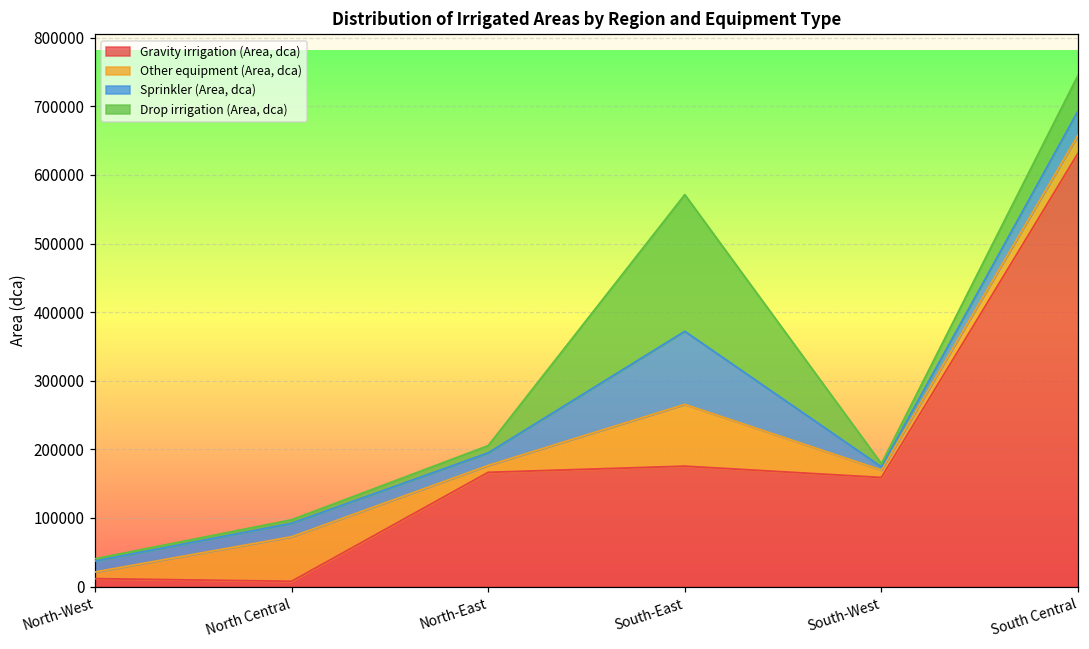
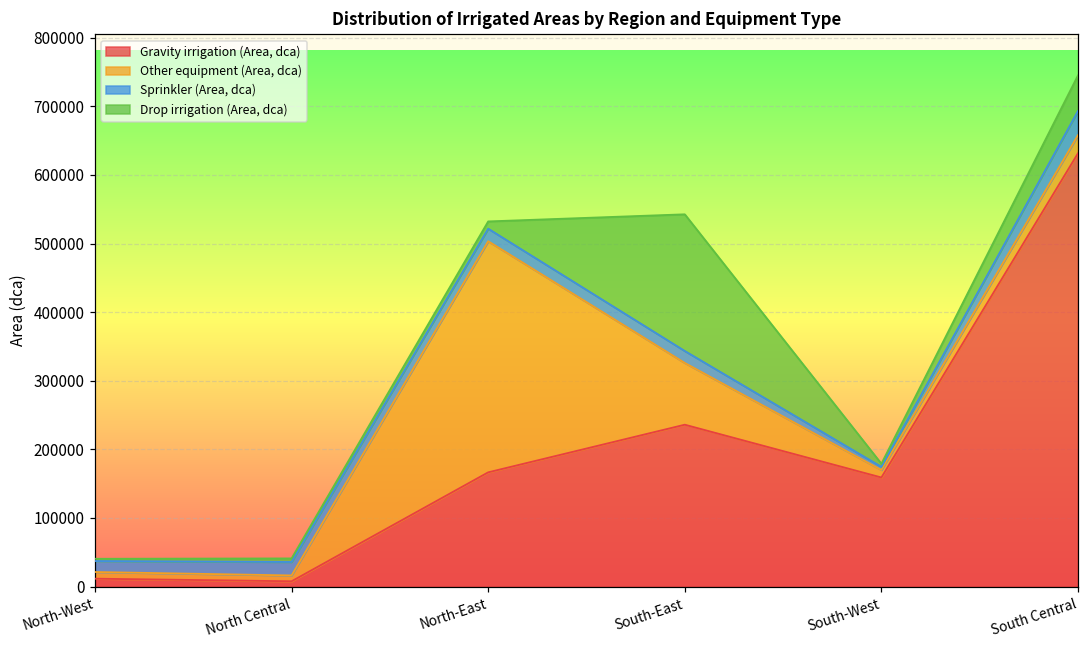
Other equipment (Area, dca), North Central: 60000 -> 10000
Other equipment (Area, dca), North-East: 10000 -> 340000
Gravity irrigation (Area, dca), South-East: 180000 -> 240000
Sprinkler (Area, dca), South-East: 110000 -> 20000
